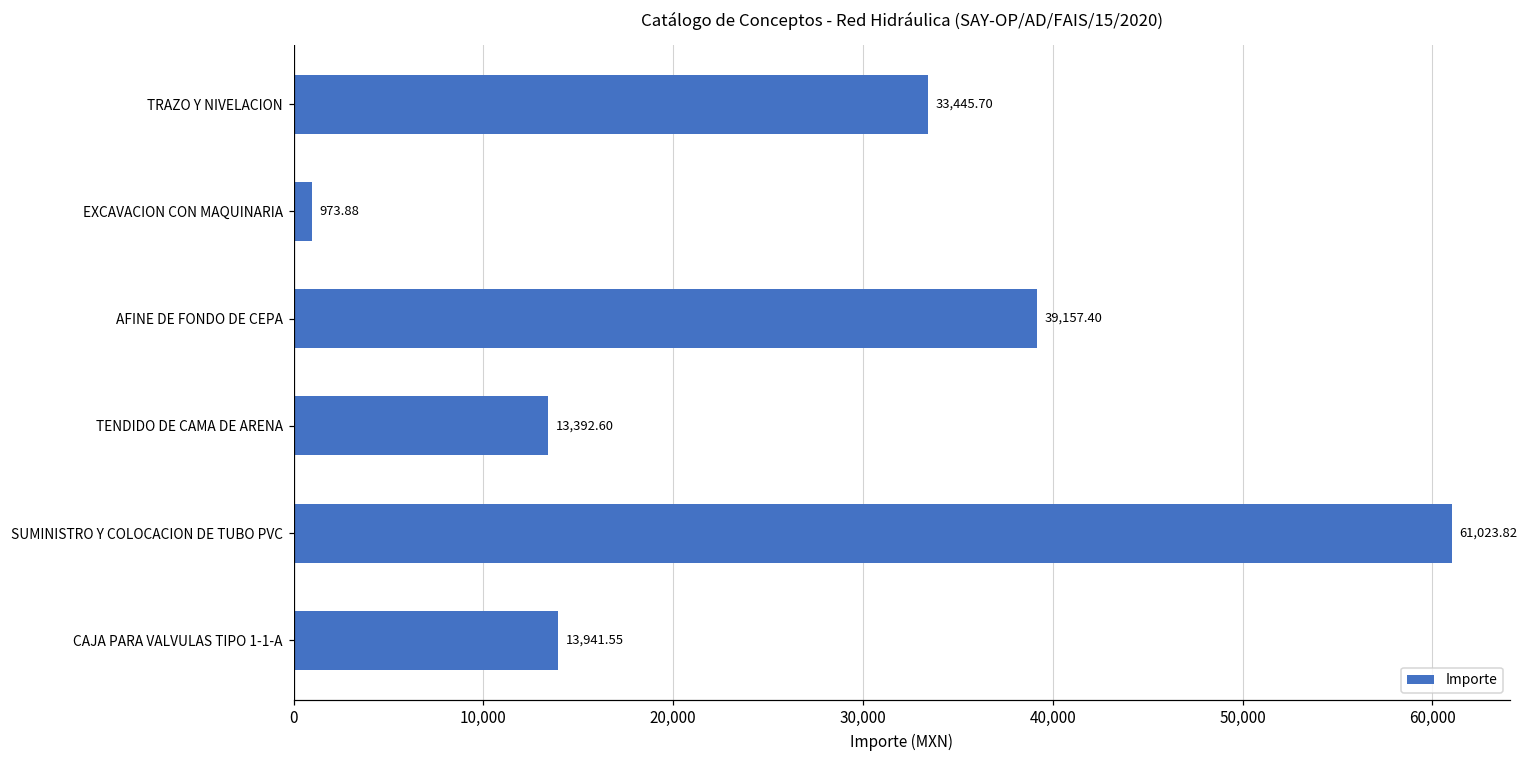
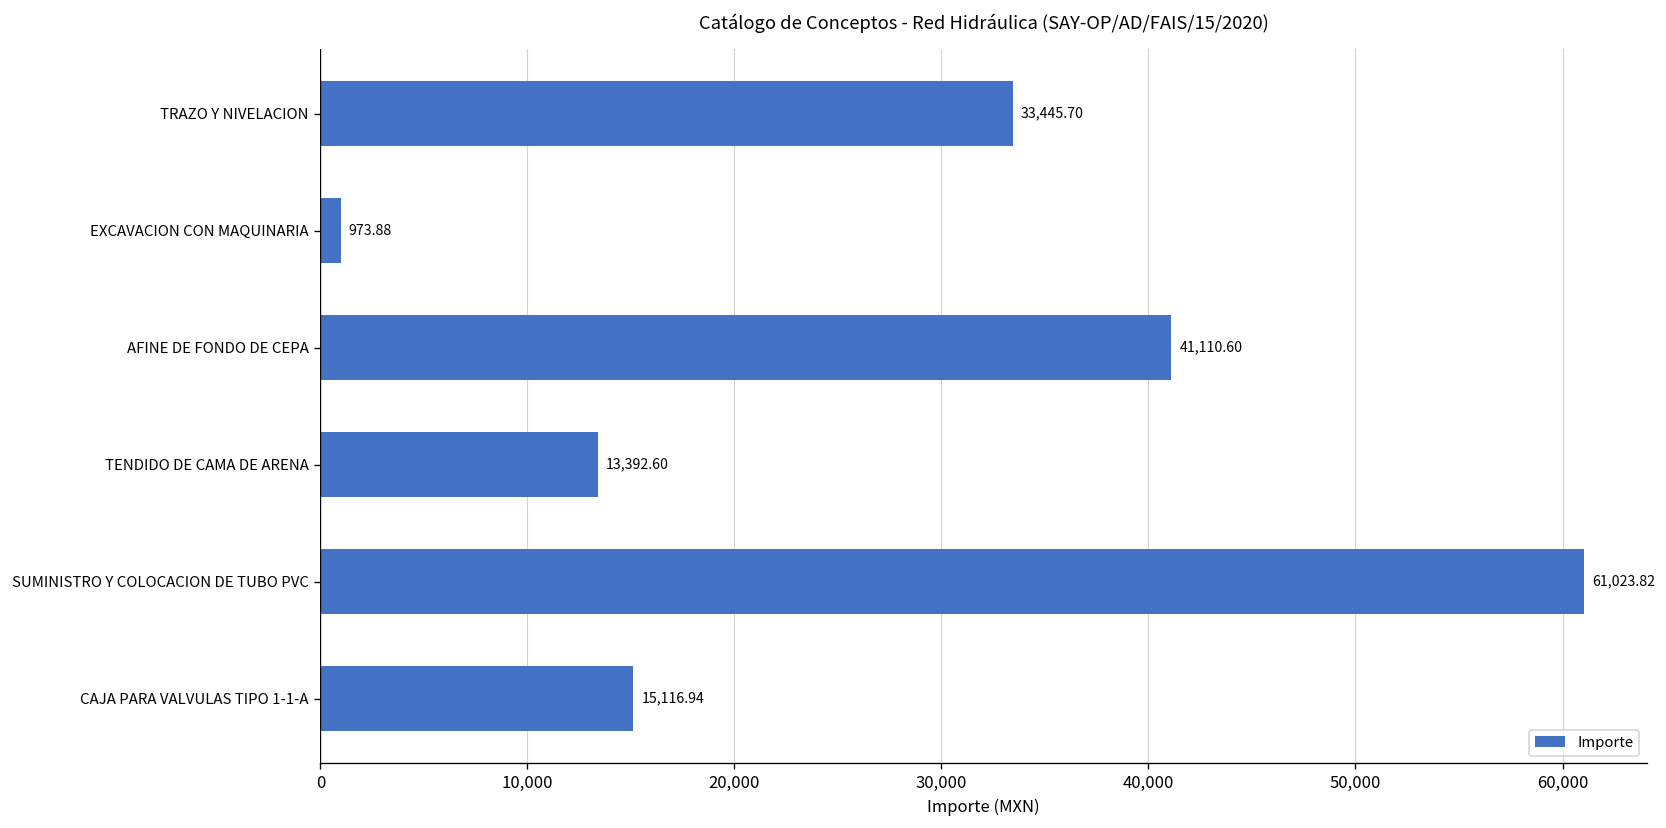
AFINE DE FONDO DE CEPA: 39,157.40 -> 41,110.60
CAJA PARA VALVULAS TIPO 1-1-A: 13,941.55 -> 15,116.94
